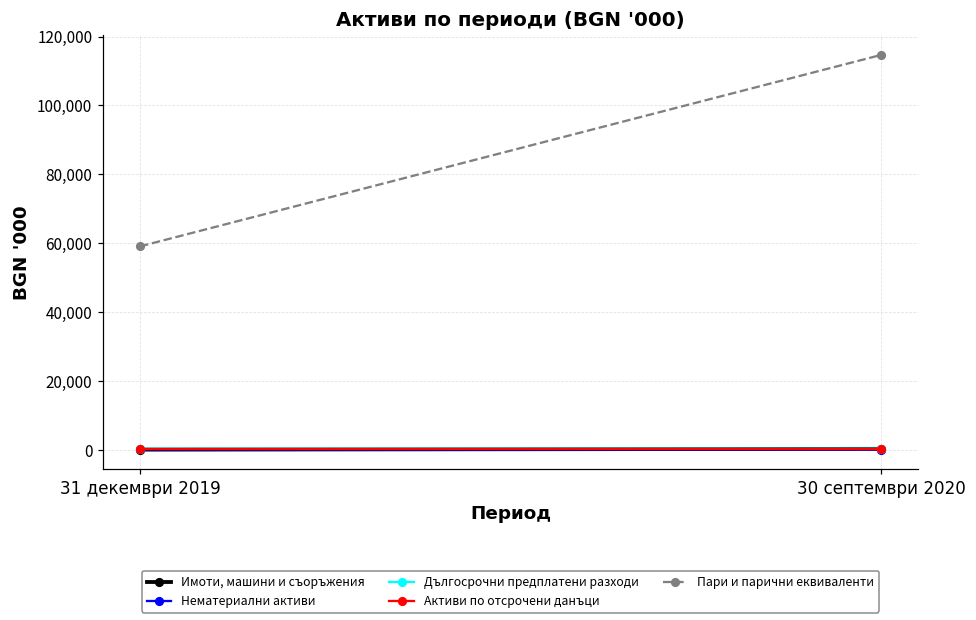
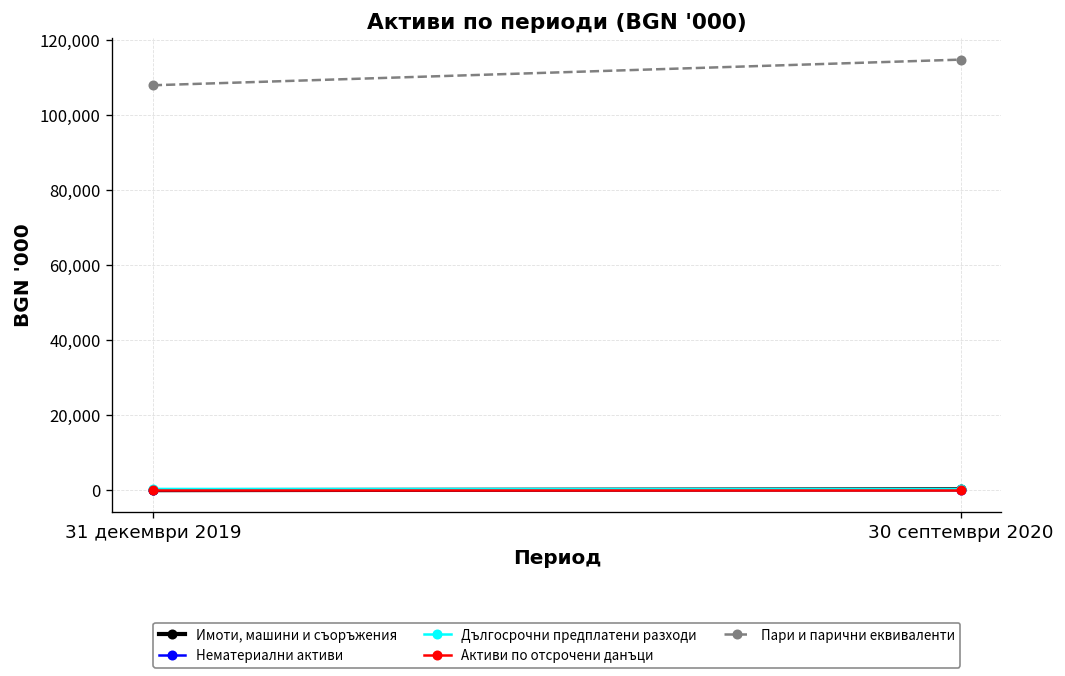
Пари и парични еквиваленти, 31 декември 2019: 59,000 -> 108,000
